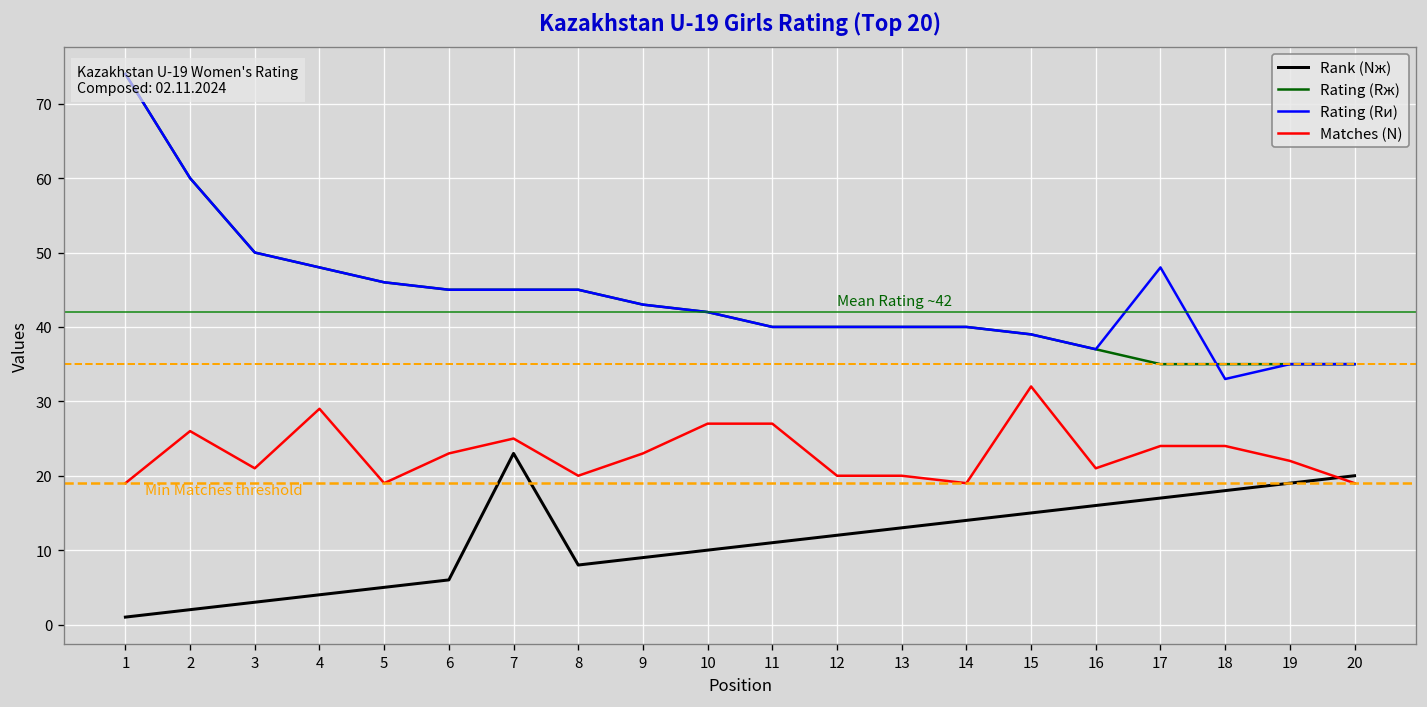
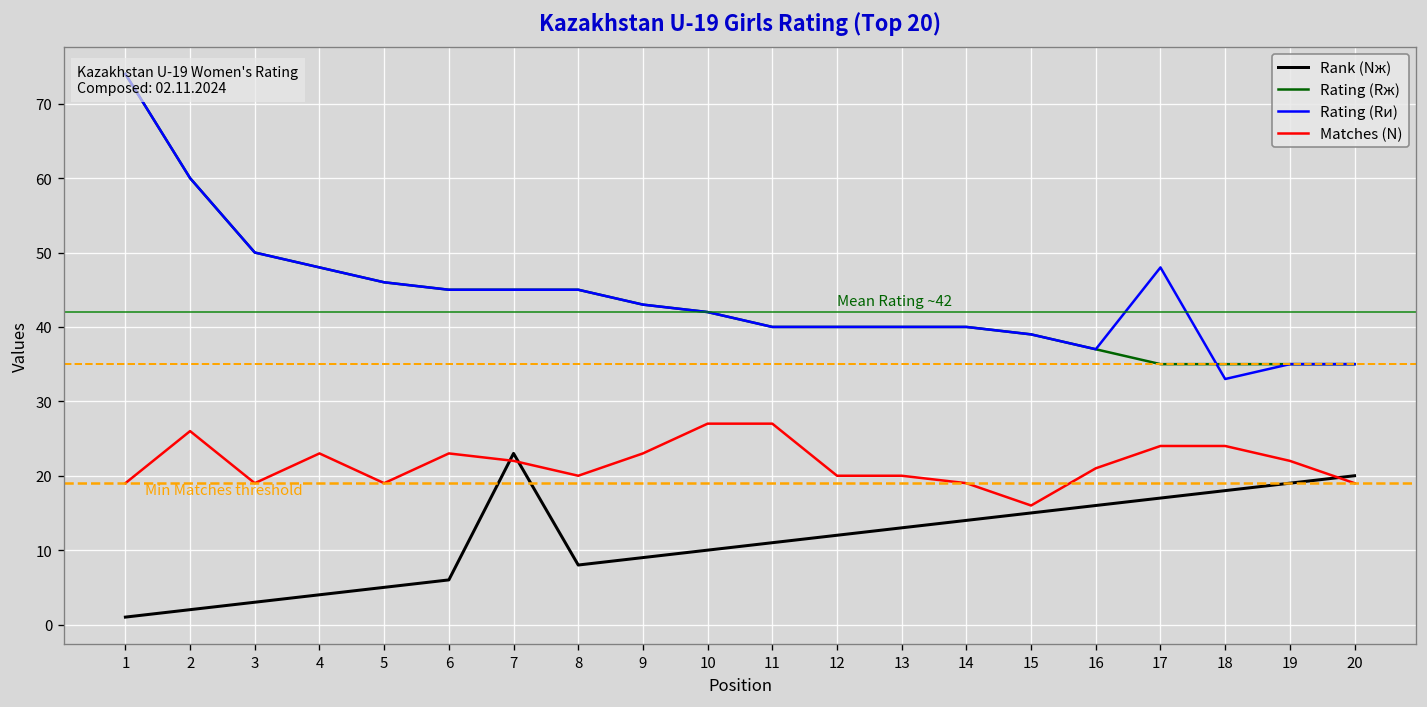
Matches (N), 3: 21 -> 19
Matches (N), 4: 29 -> 23
Matches (N), 7: 25 -> 22
Matches (N), 15: 32 -> 16
